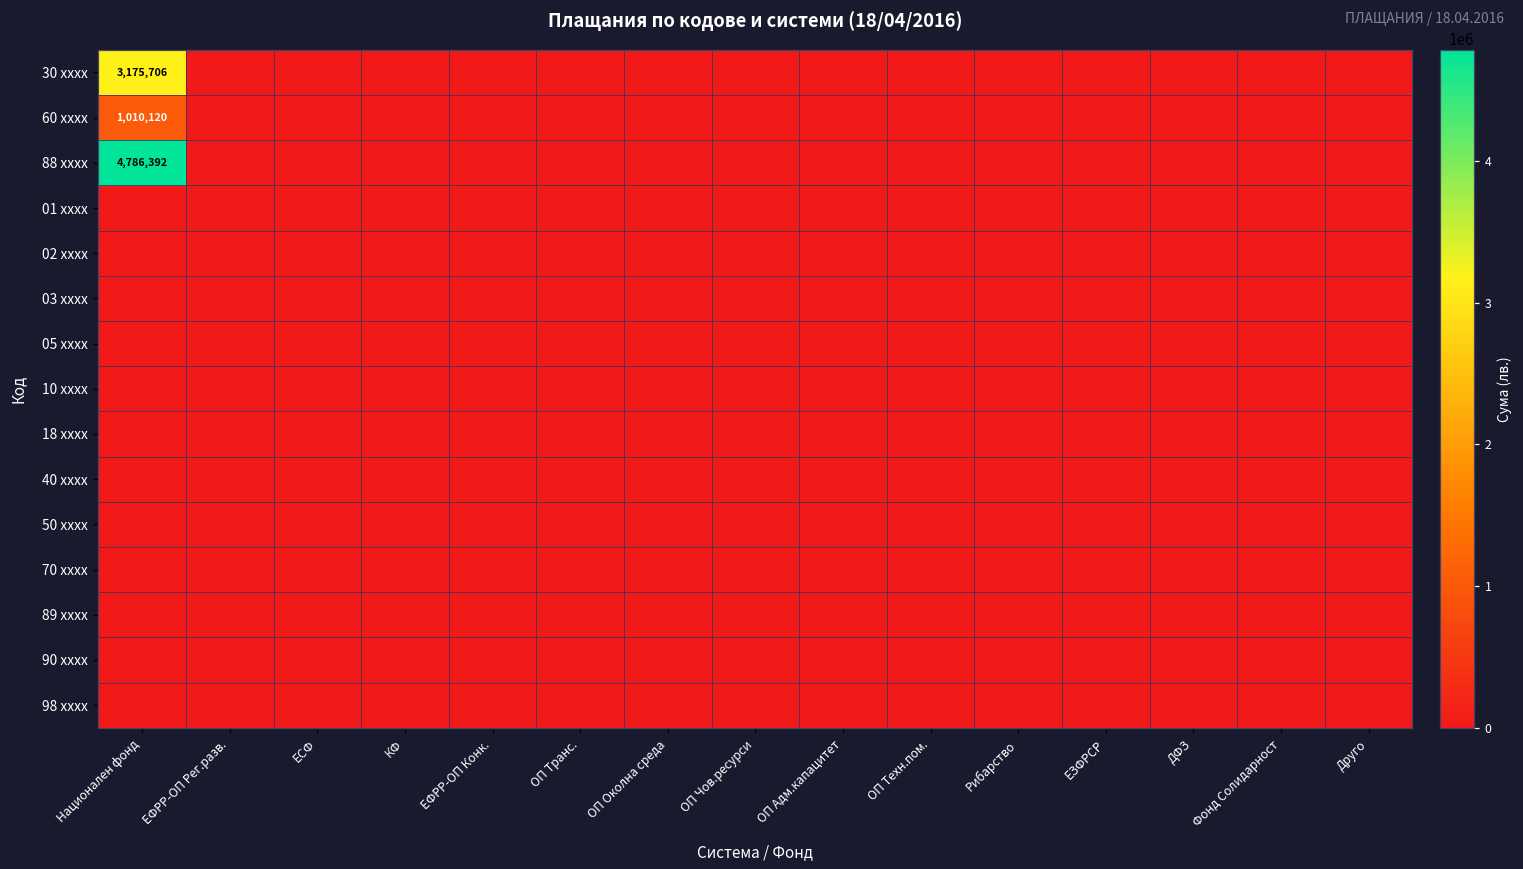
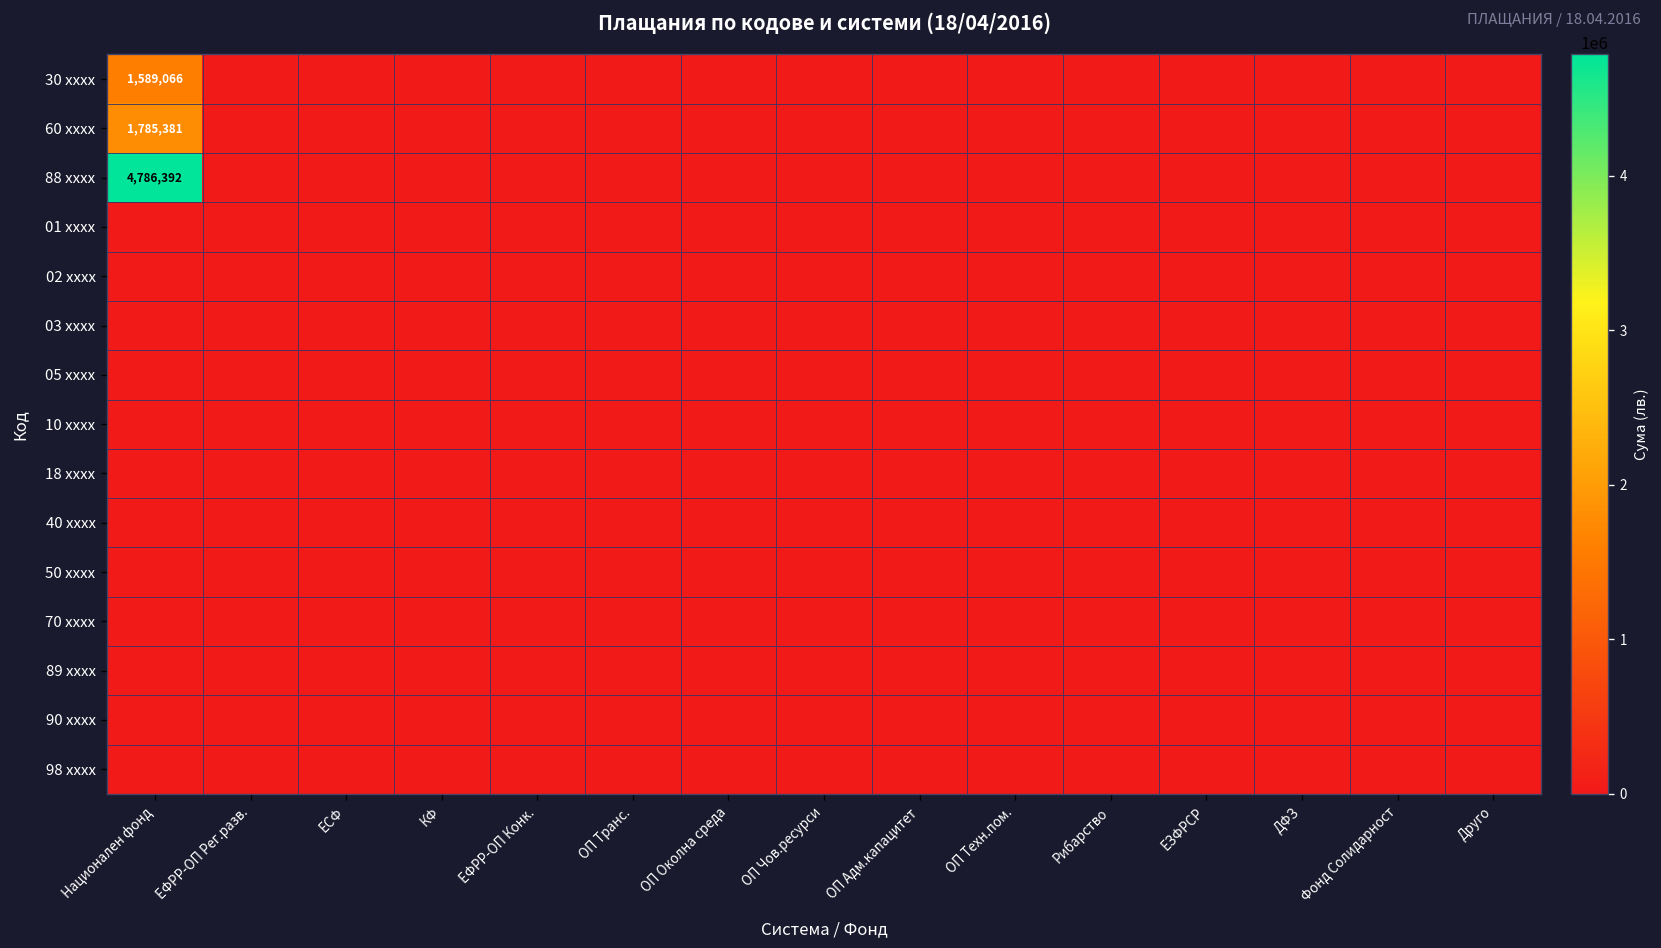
30 xxxx, Национален фонд: 3,175,706 -> 1,589,066
60 xxxx, Национален фонд: 1,010,120 -> 1,785,381
